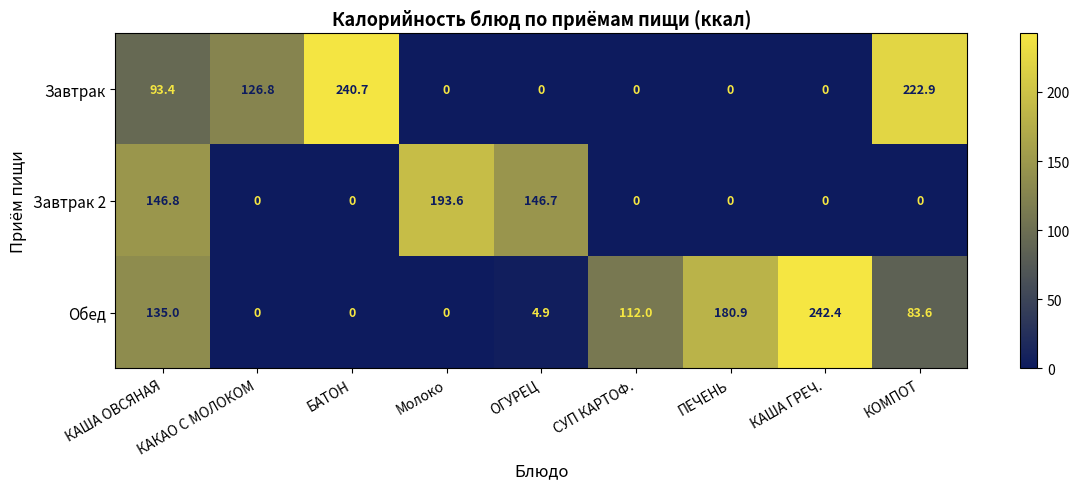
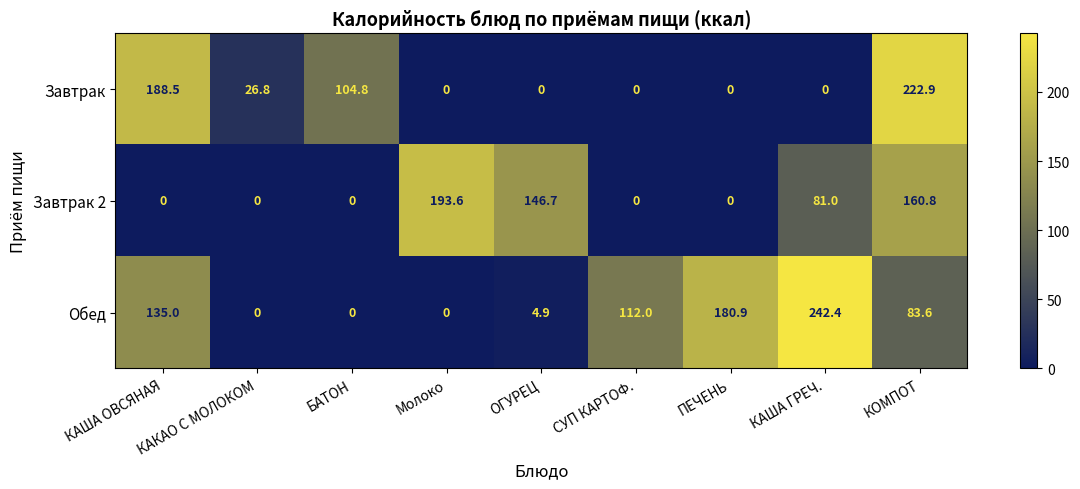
Завтрак, КАША ОВСЯНАЯ: 93.4 -> 188.5
Завтрак, КАКАО С МОЛОКОМ: 126.8 -> 26.8
Завтрак, БАТОН: 240.7 -> 104.8
Завтрак 2, КАША ОВСЯНАЯ: 146.8 -> 0
Завтрак 2, КАША ГРЕЧ.: 0 -> 81.0
Завтрак 2, КОМПОТ: 0 -> 160.8
